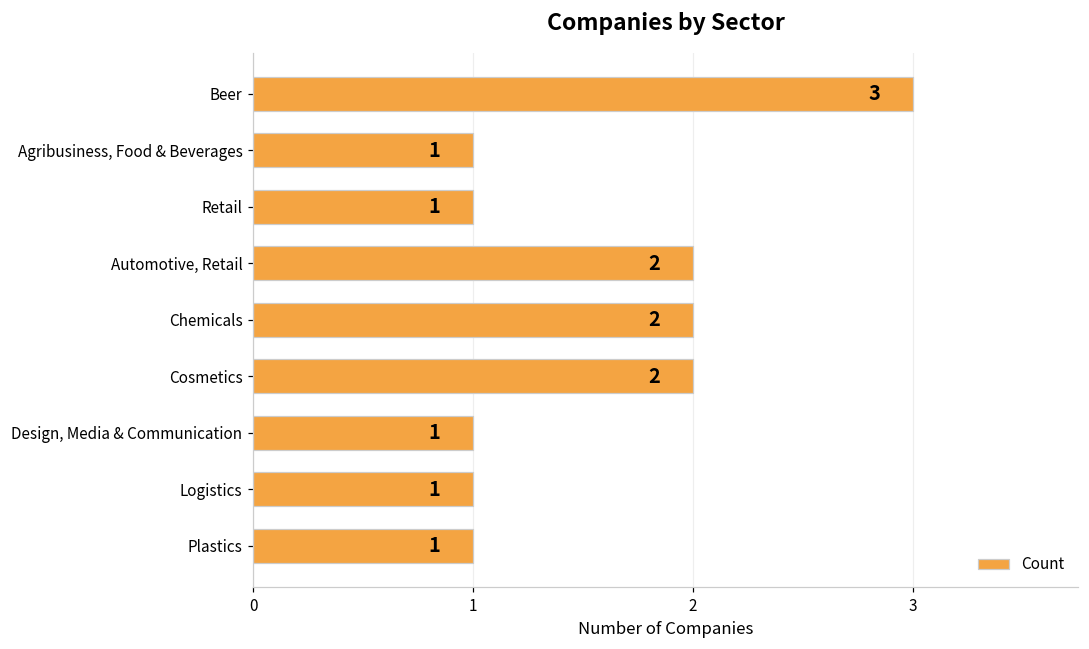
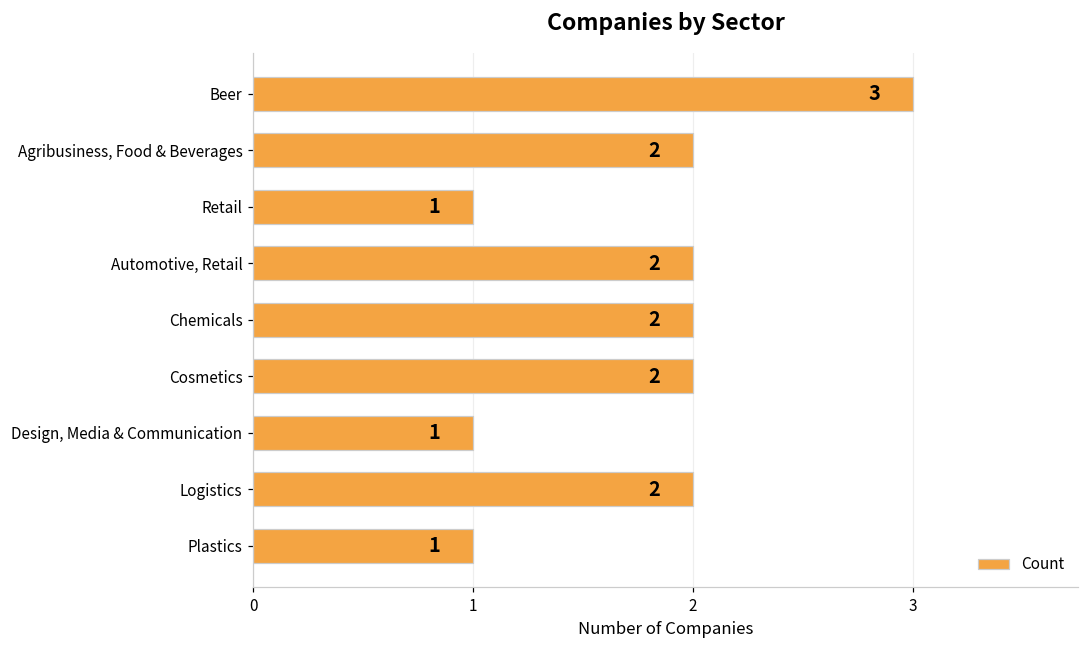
Agribusiness, Food & Beverages: 1 -> 2
Logistics: 1 -> 2
